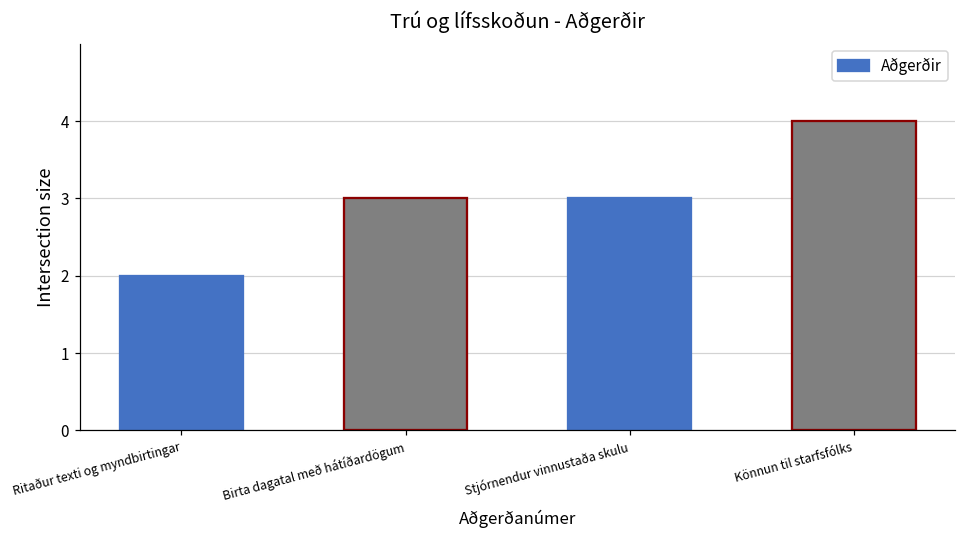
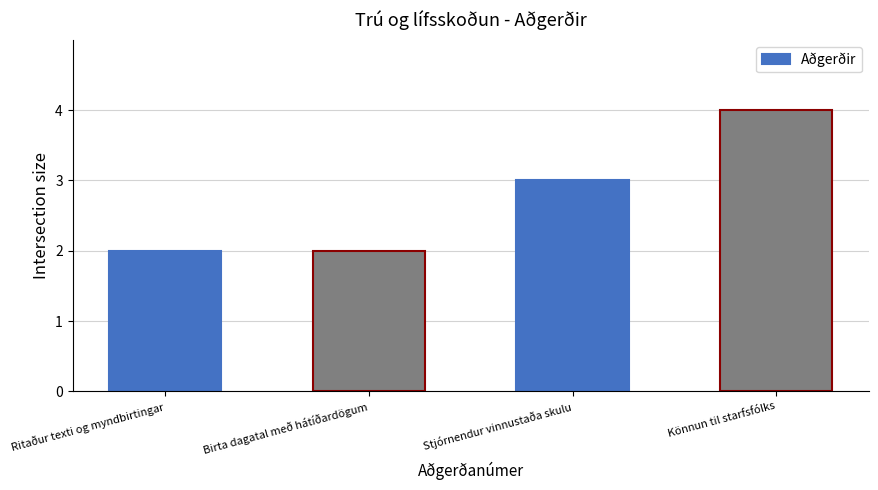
Birta dagatal með hátíðardögum: 3 -> 2
